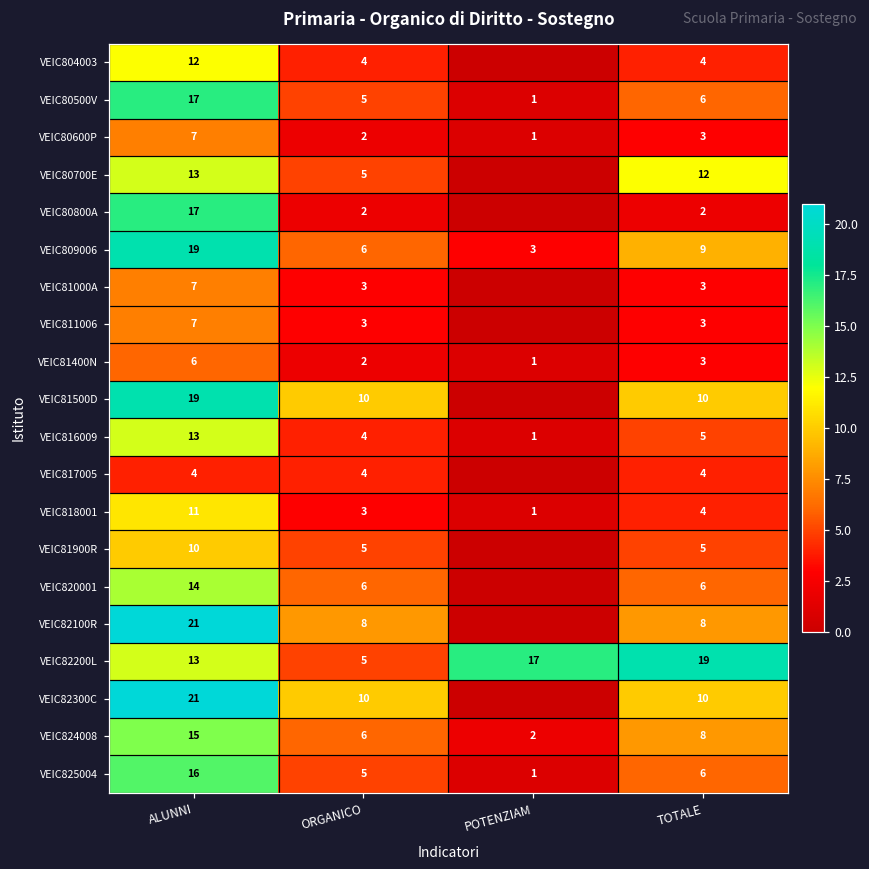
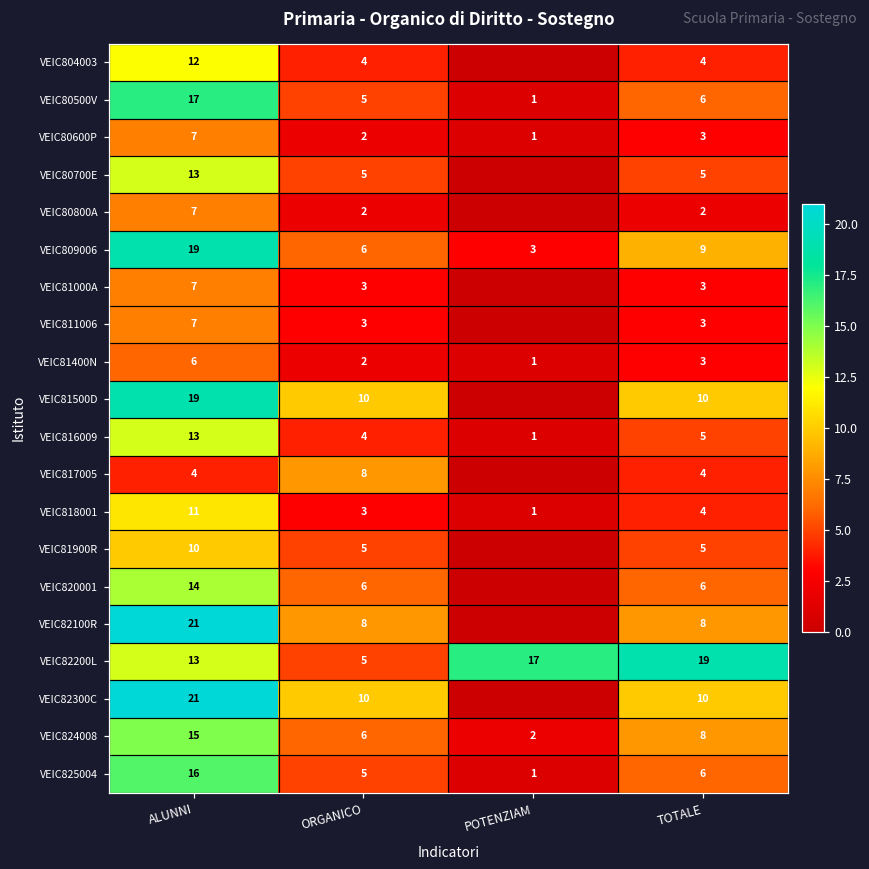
VEIC80700E, TOTALE: 12 -> 5
VEIC80800A, ALUNNI: 17 -> 7
VEIC817005, ORGANICO: 4 -> 8
